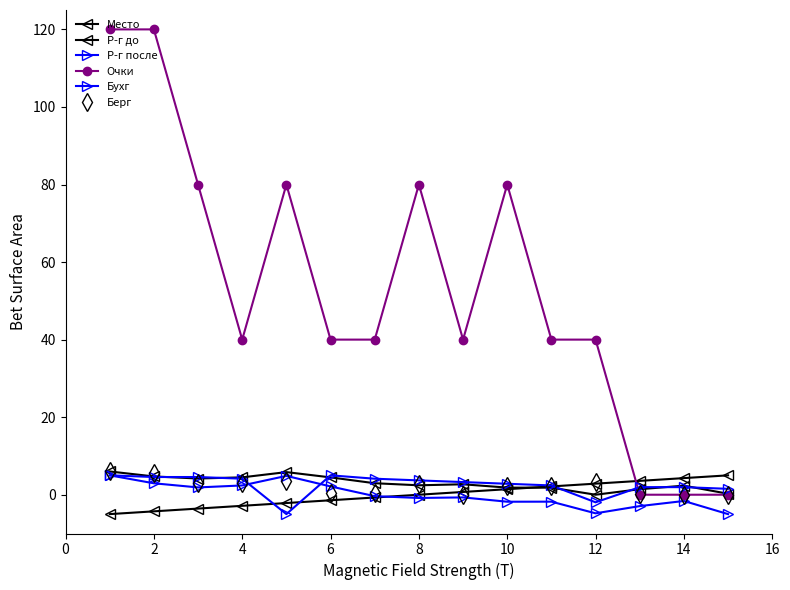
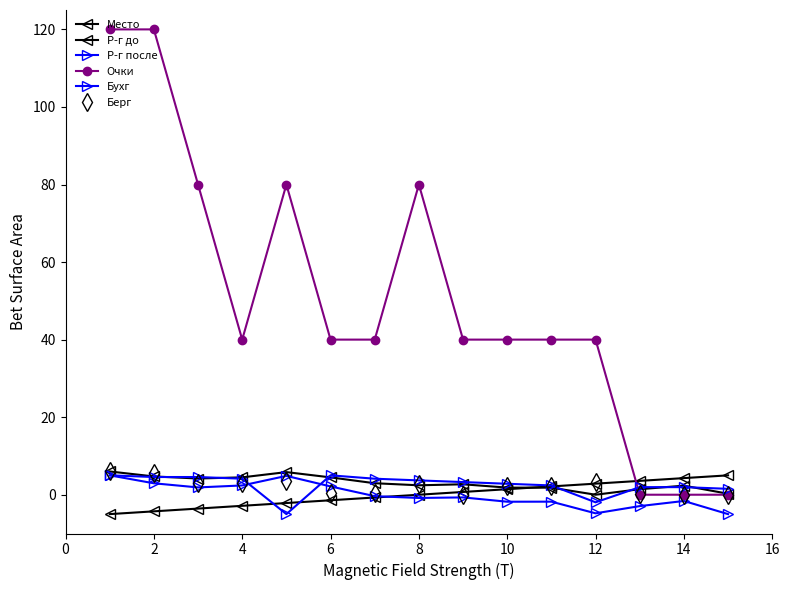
Очки, 10: 80 -> 40
